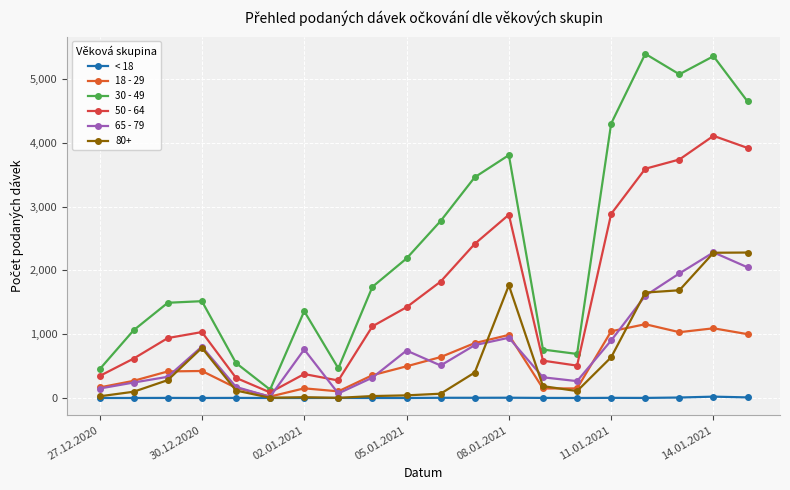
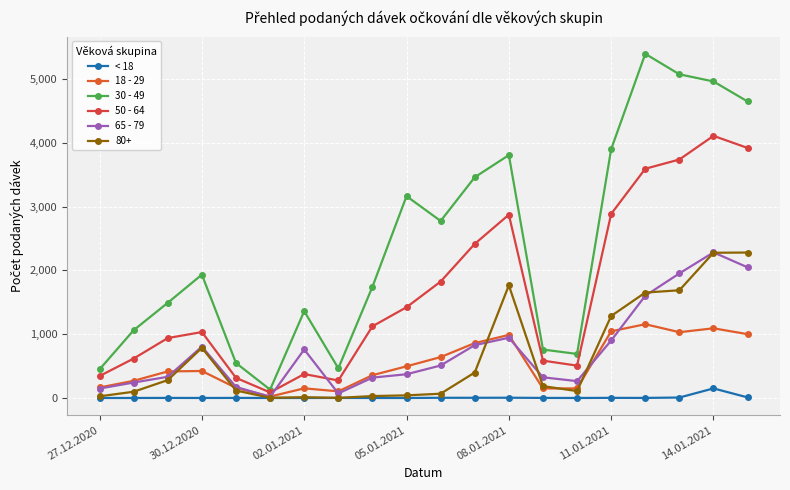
30 - 49, 30.12.2020: 1,500 -> 1,900
30 - 49, 05.01.2021: 2,200 -> 3,200
65 - 79, 05.01.2021: 700 -> 400
30 - 49, 11.01.2021: 4,300 -> 3,900
80+, 11.01.2021: 600 -> 1,300
< 18, 14.01.2021: 0 -> 200
30 - 49, 14.01.2021: 5,400 -> 5,000
